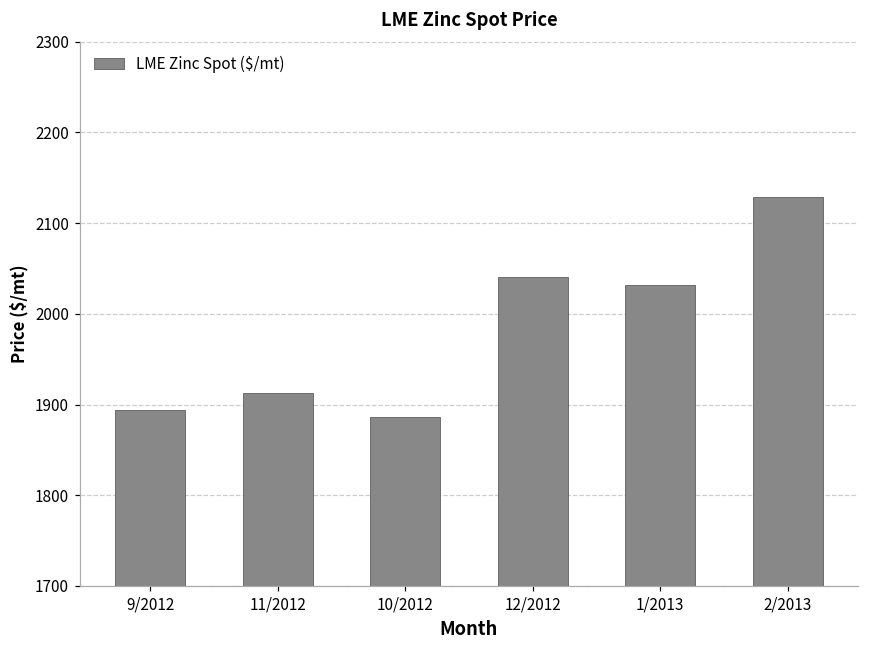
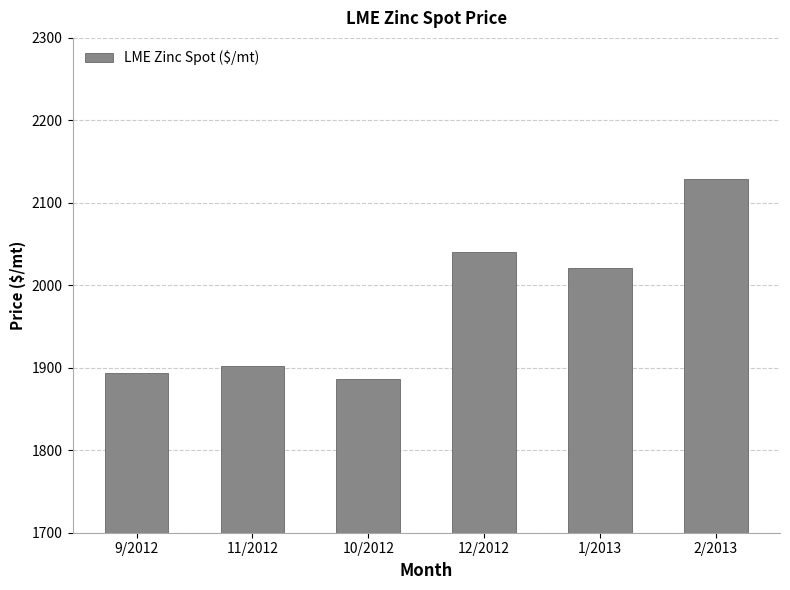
11/2012: 1910 -> 1900
1/2013: 2030 -> 2020
